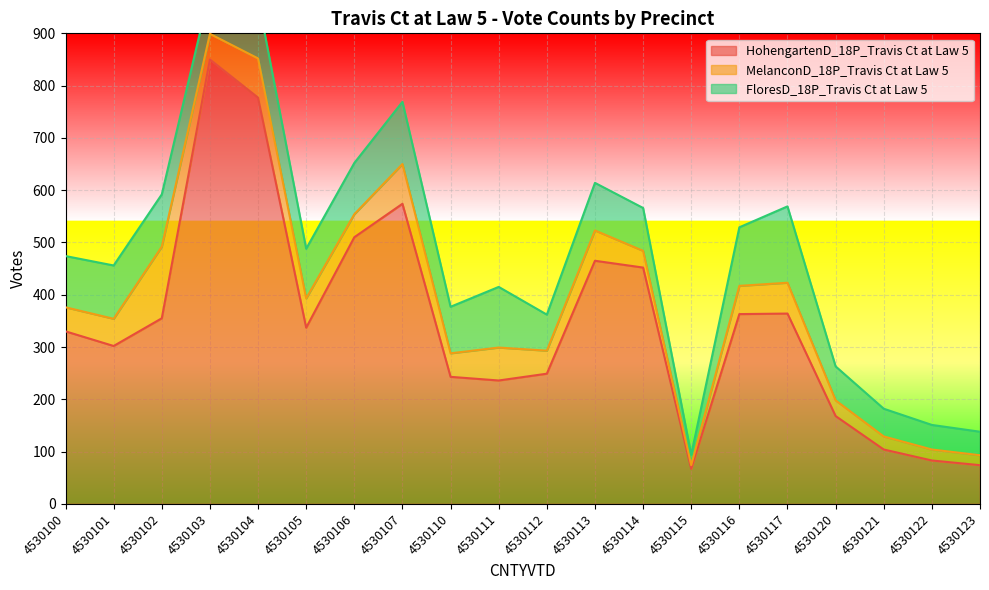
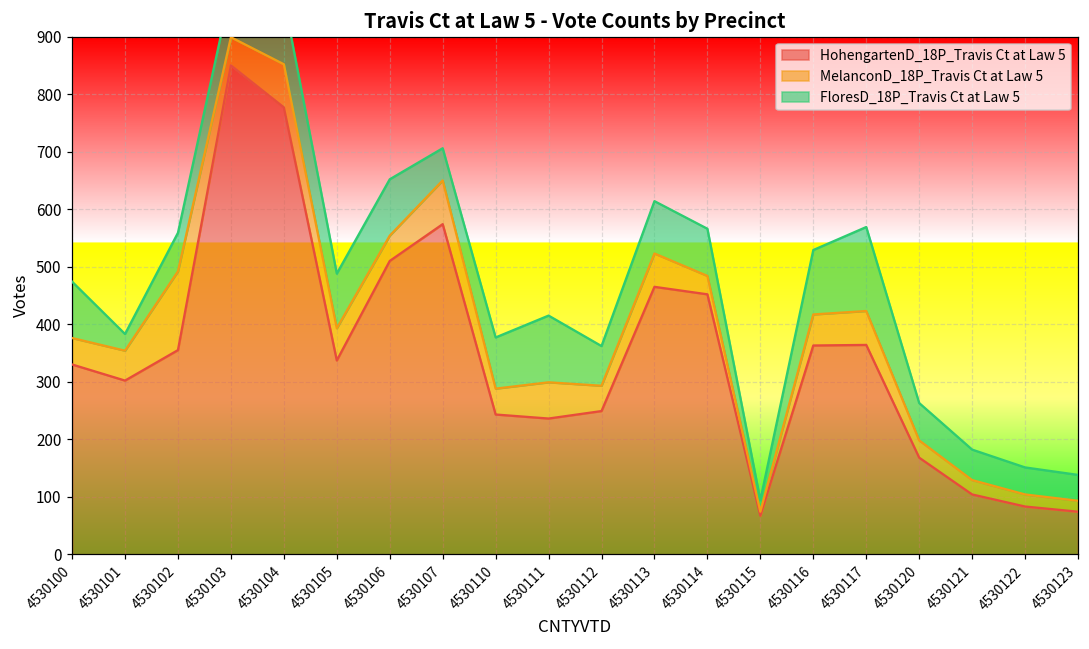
FloresD_18P_Travis Ct at Law 5, 4530101: 100 -> 30
FloresD_18P_Travis Ct at Law 5, 4530102: 100 -> 70
FloresD_18P_Travis Ct at Law 5, 4530107: 120 -> 60
